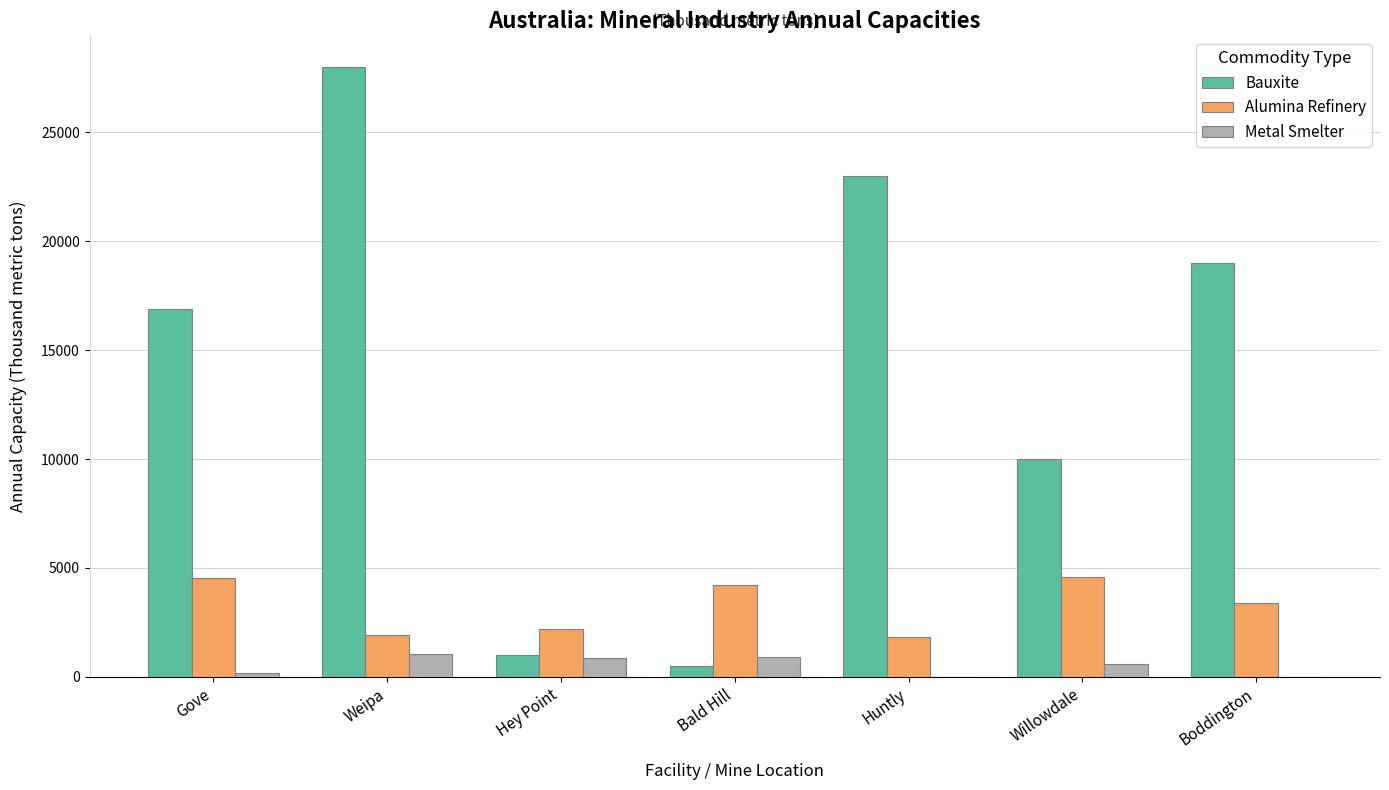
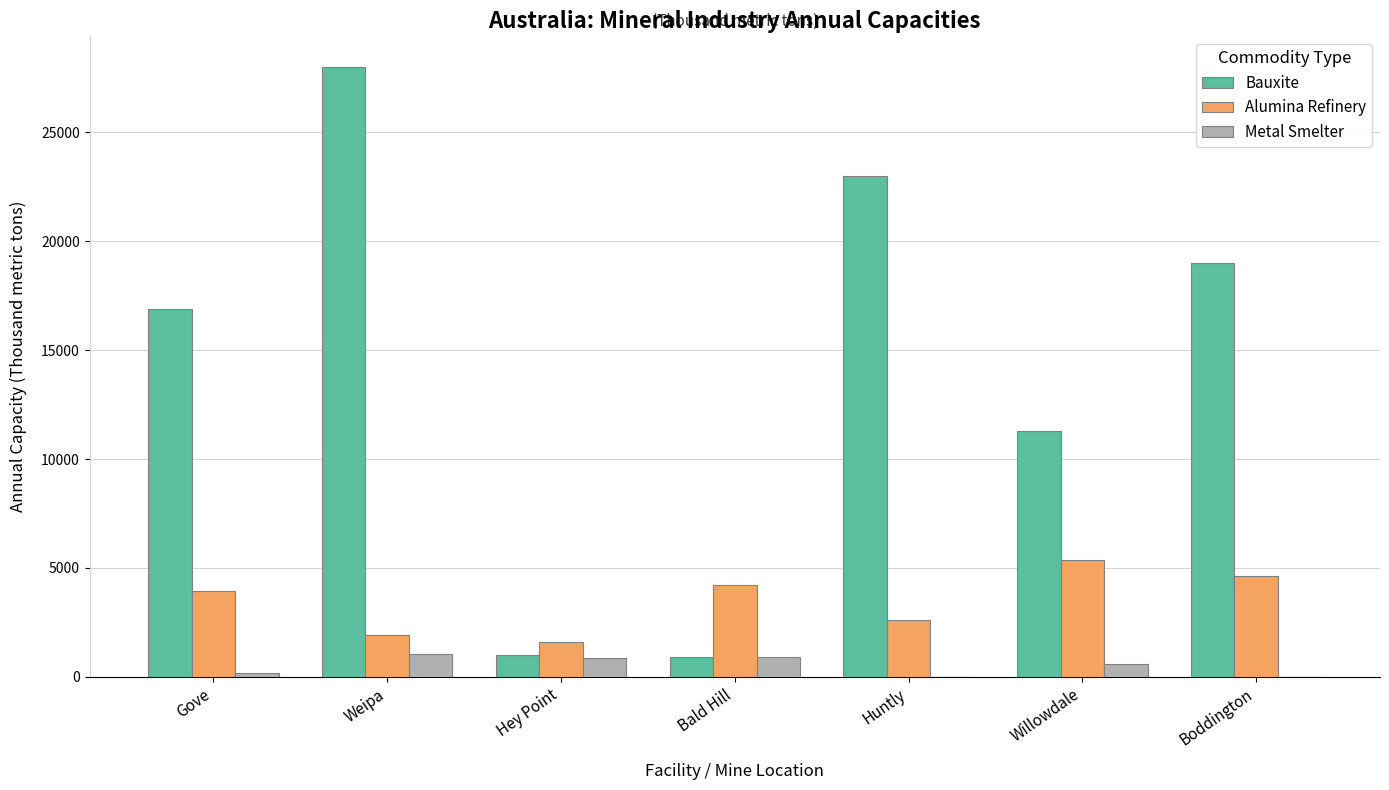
Alumina Refinery, Gove: 4500 -> 4000
Alumina Refinery, Hey Point: 2200 -> 1600
Bauxite, Bald Hill: 500 -> 900
Alumina Refinery, Huntly: 1800 -> 2600
Bauxite, Willowdale: 10000 -> 11300
Alumina Refinery, Willowdale: 4600 -> 5400
Alumina Refinery, Boddington: 3400 -> 4600
